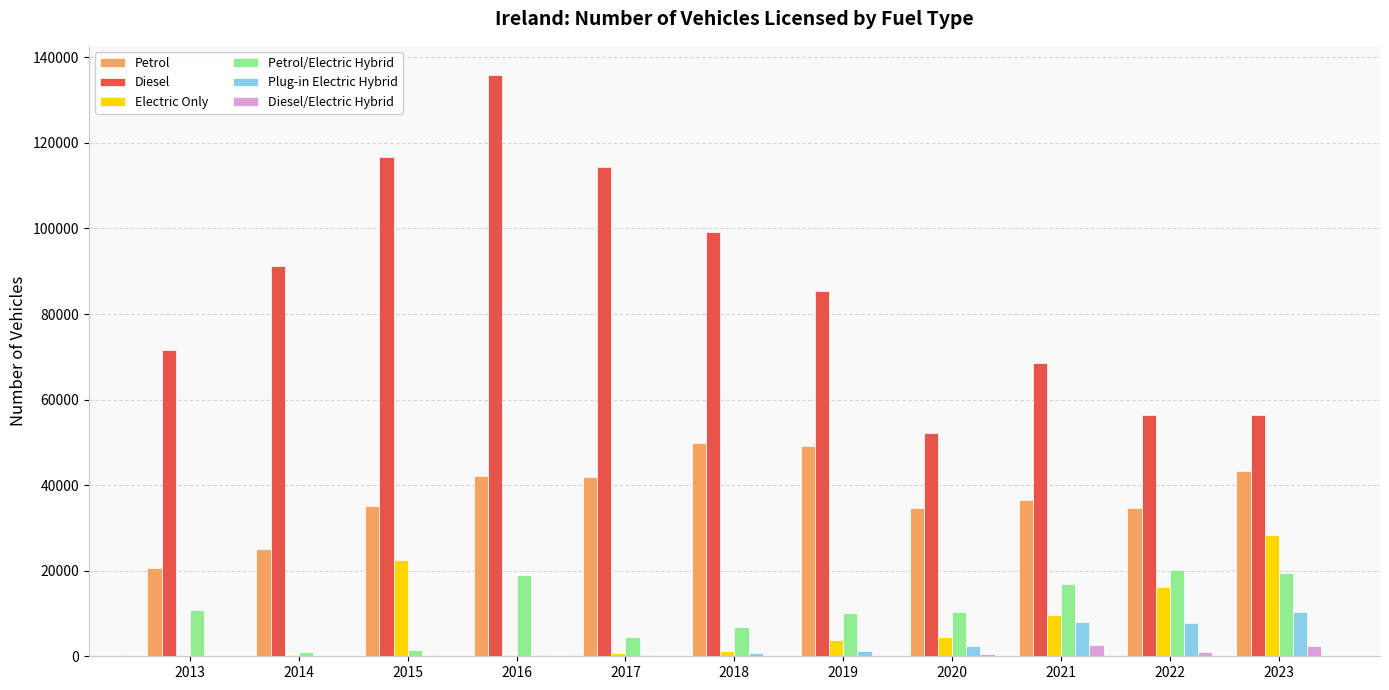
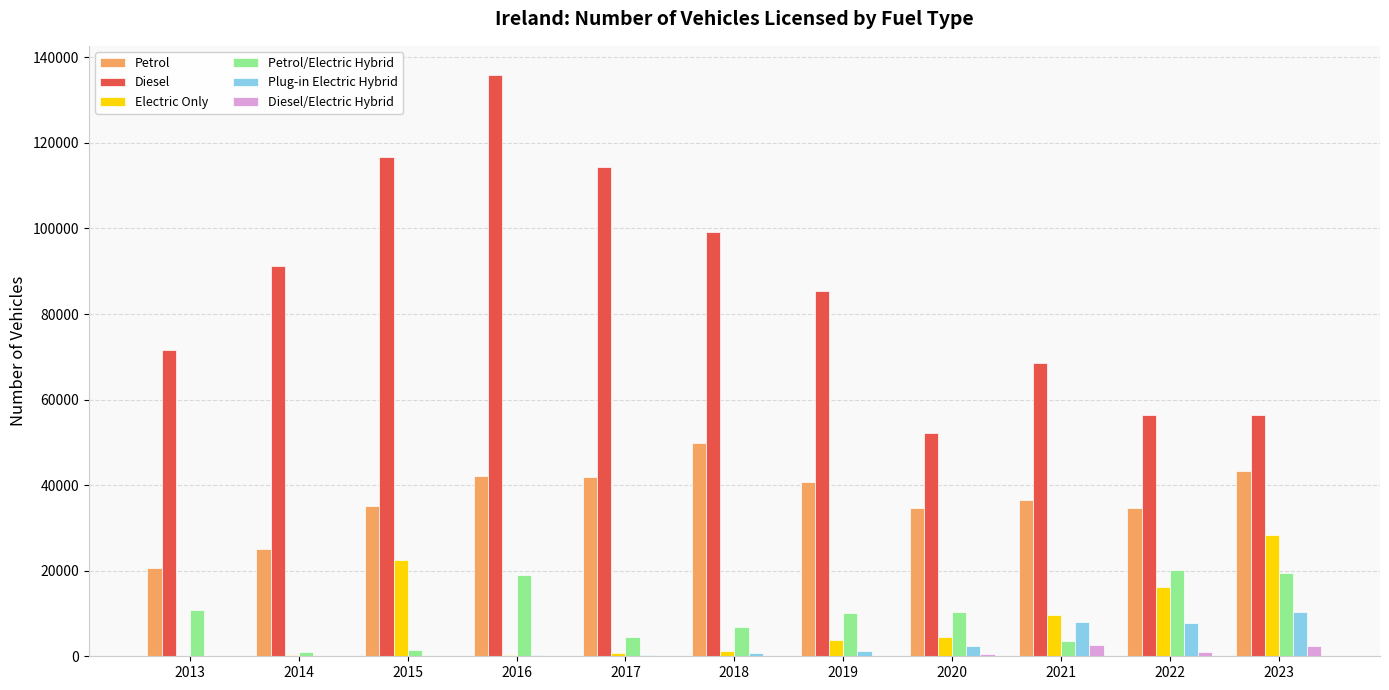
Petrol, 2019: 49000 -> 41000
Petrol/Electric Hybrid, 2021: 17000 -> 4000
